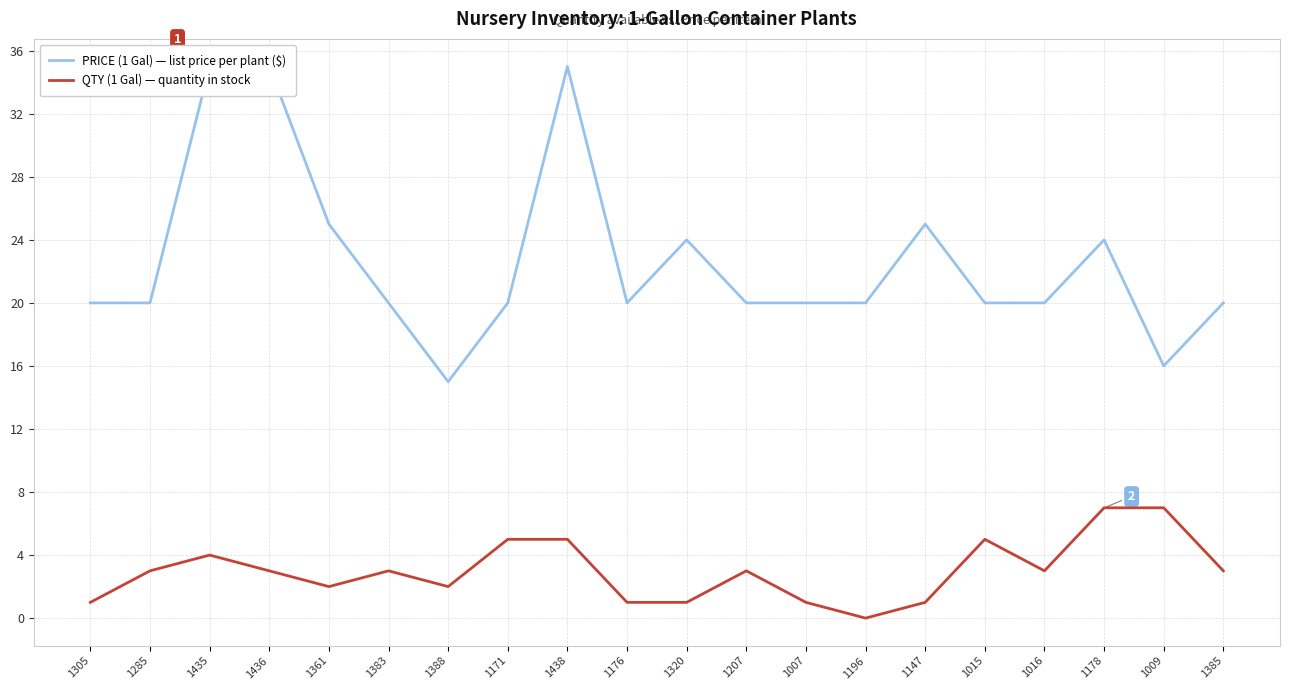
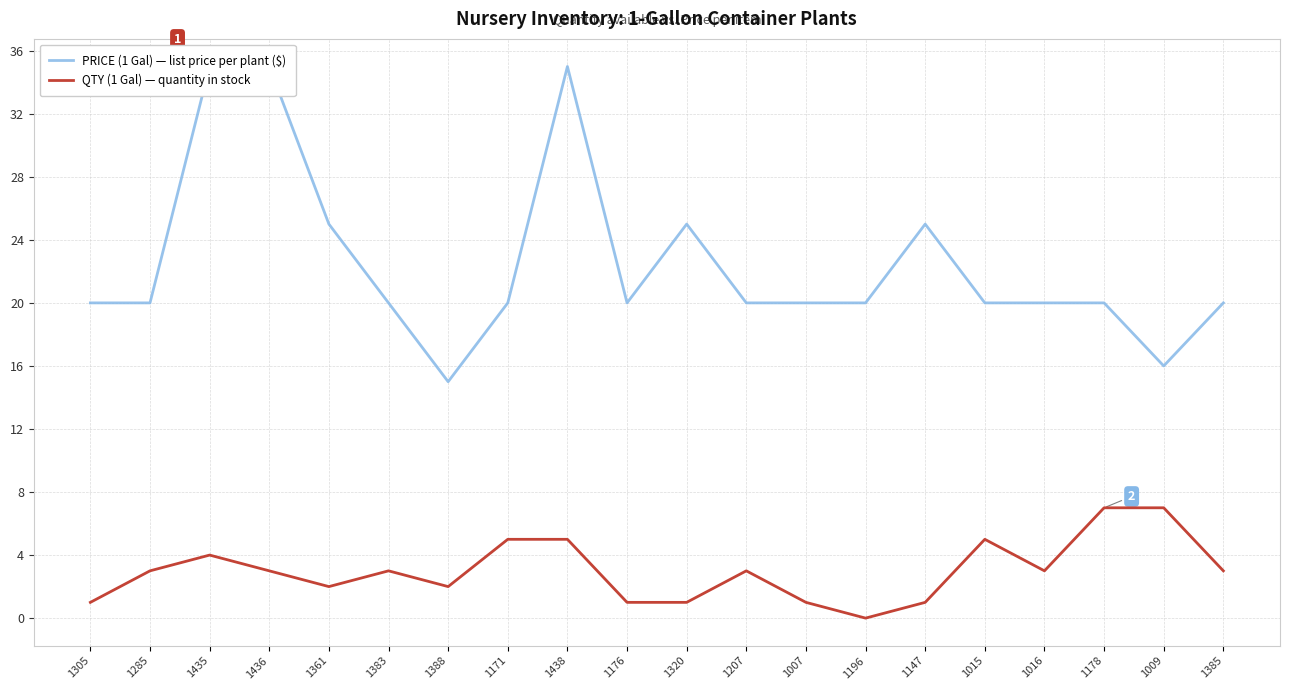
PRICE (1 Gal) — list price per plant ($), 1320: 24 -> 25
PRICE (1 Gal) — list price per plant ($), 1178: 24 -> 20
